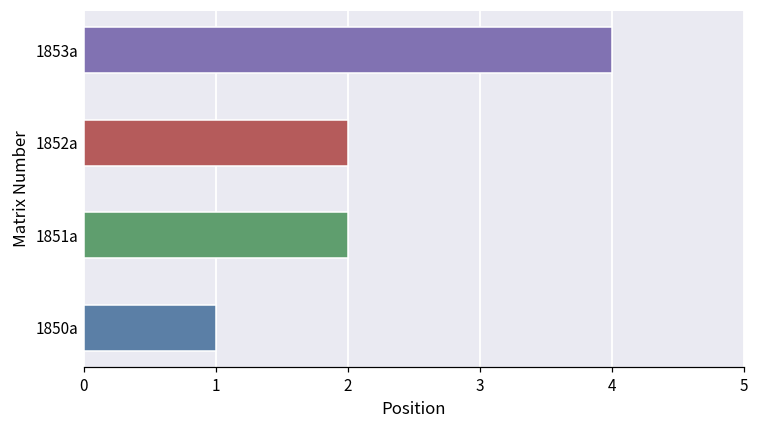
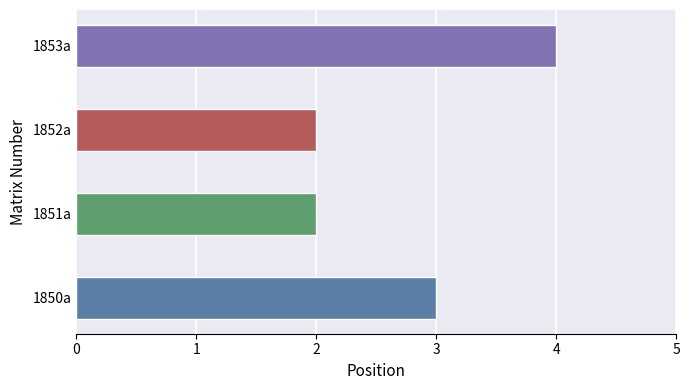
1850a: 1 -> 3
